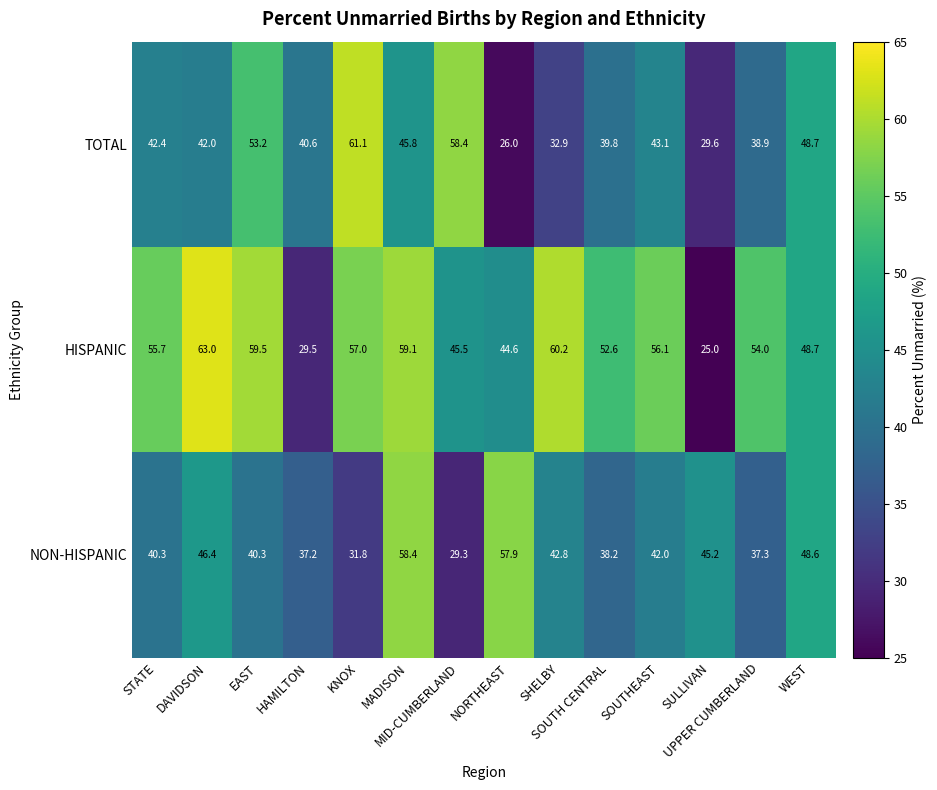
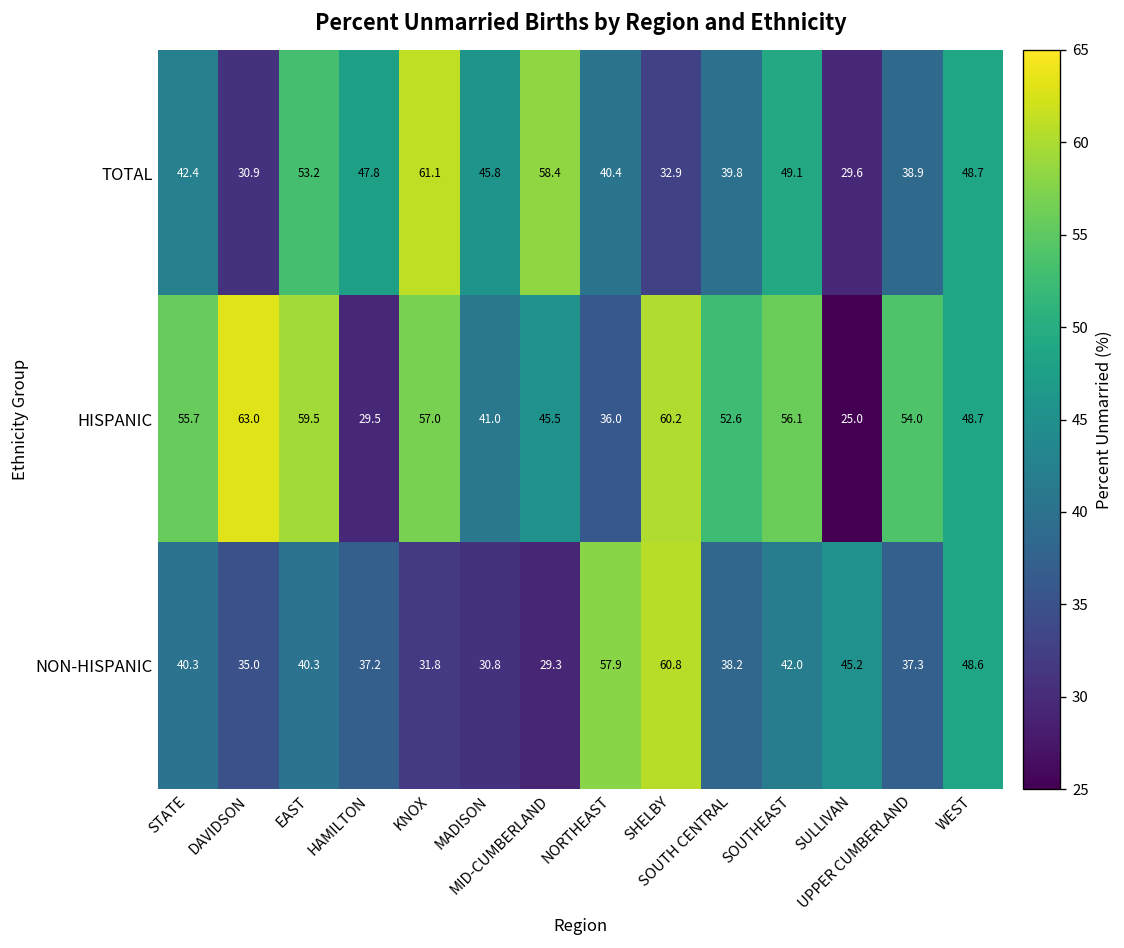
TOTAL, DAVIDSON: 42.0 -> 30.9
TOTAL, HAMILTON: 40.6 -> 47.8
TOTAL, NORTHEAST: 26.0 -> 40.4
TOTAL, SOUTHEAST: 43.1 -> 49.1
HISPANIC, MADISON: 59.1 -> 41.0
HISPANIC, NORTHEAST: 44.6 -> 36.0
NON-HISPANIC, DAVIDSON: 46.4 -> 35.0
NON-HISPANIC, MADISON: 58.4 -> 30.8
NON-HISPANIC, SHELBY: 42.8 -> 60.8
